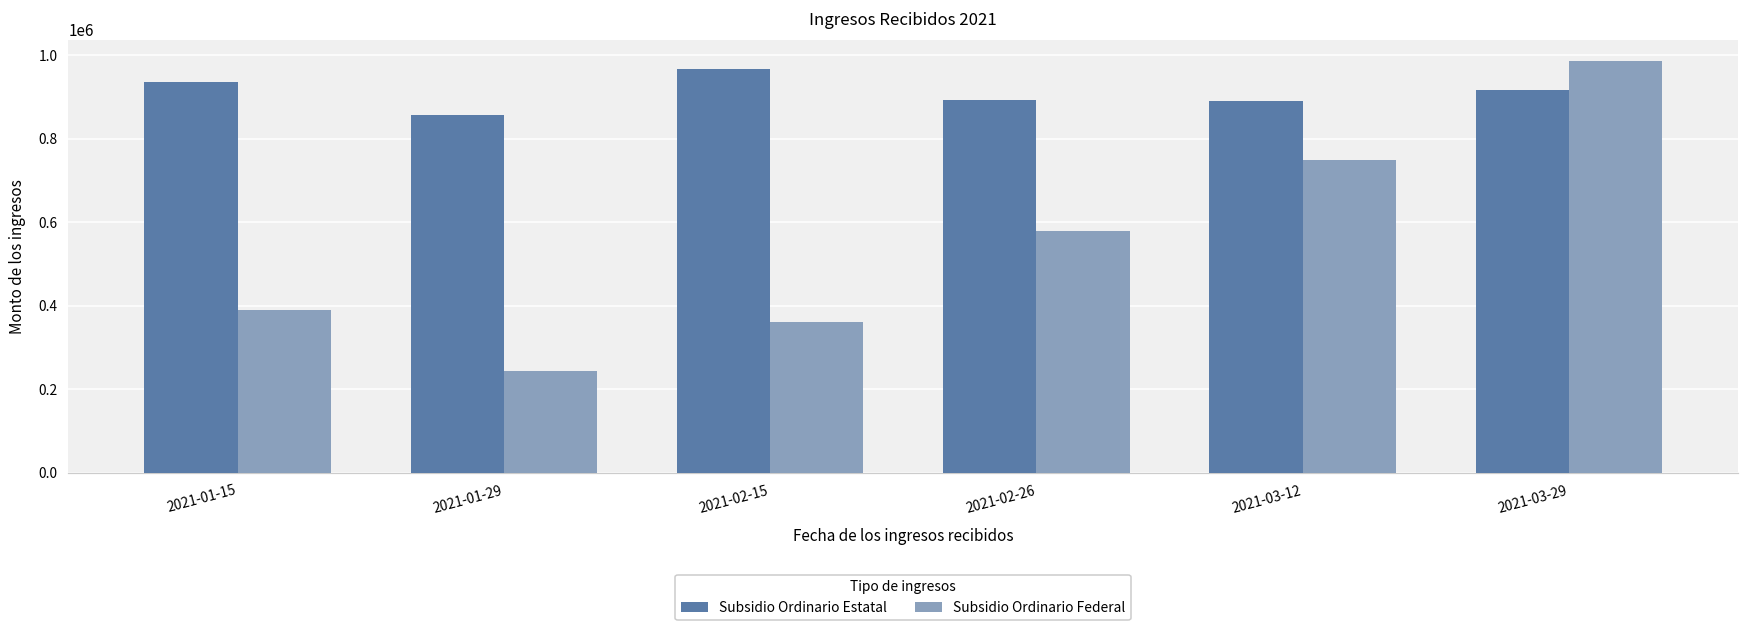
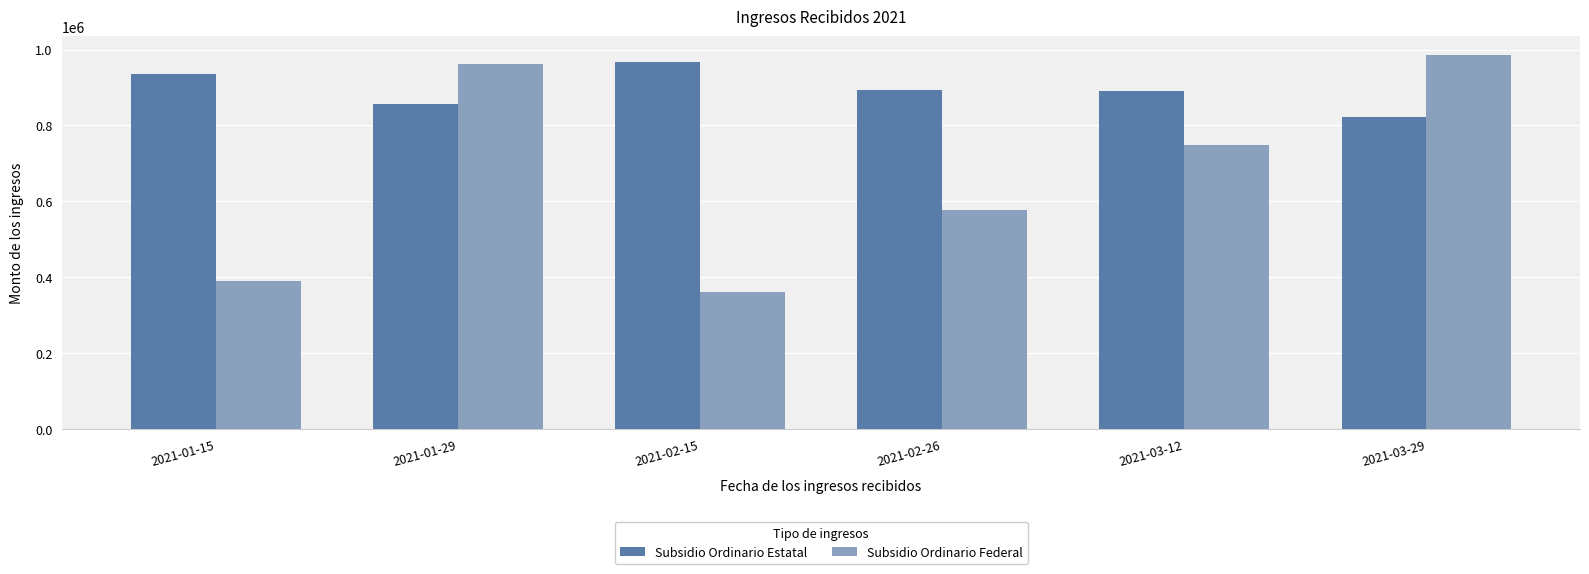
Subsidio Ordinario Federal, 2021-01-29: 240000 -> 960000
Subsidio Ordinario Estatal, 2021-03-29: 920000 -> 820000
